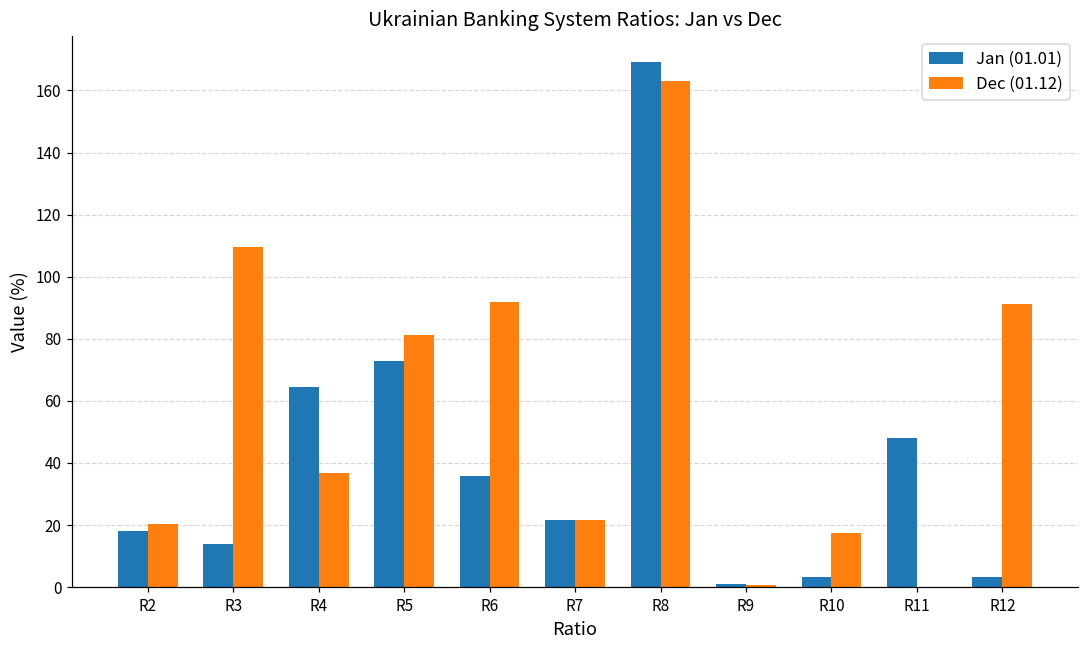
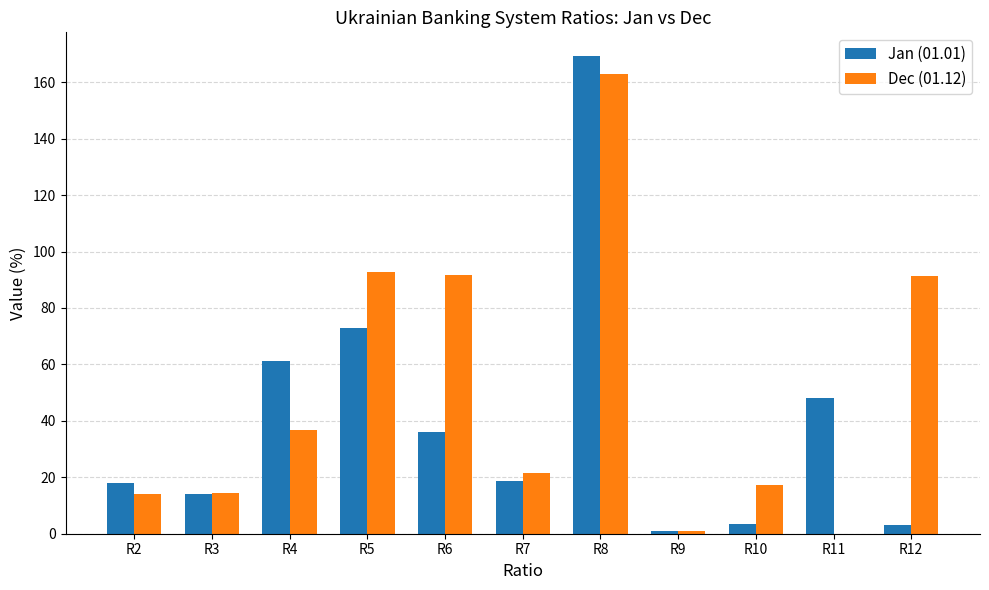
Dec (01.12), R2: 20 -> 14
Dec (01.12), R3: 110 -> 14
Jan (01.01), R4: 64 -> 61
Dec (01.12), R5: 81 -> 93
Jan (01.01), R7: 22 -> 19
